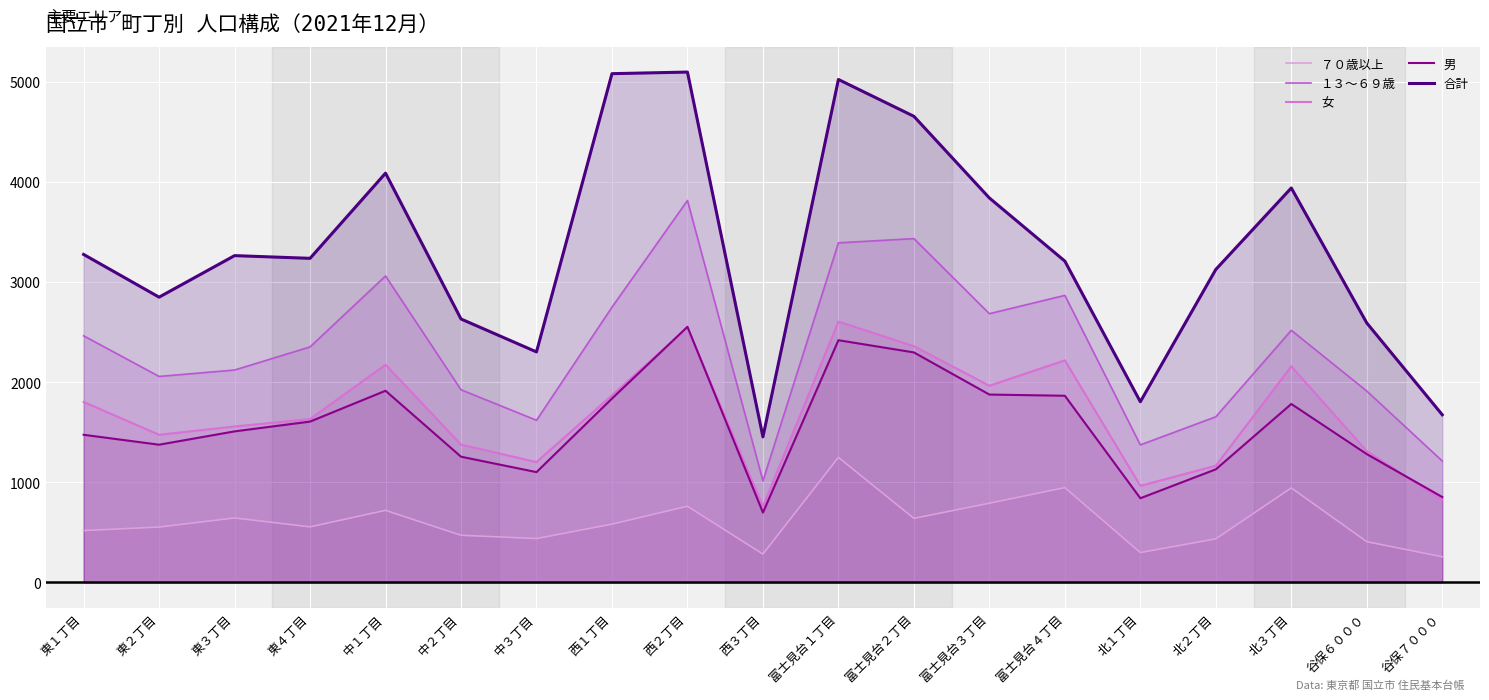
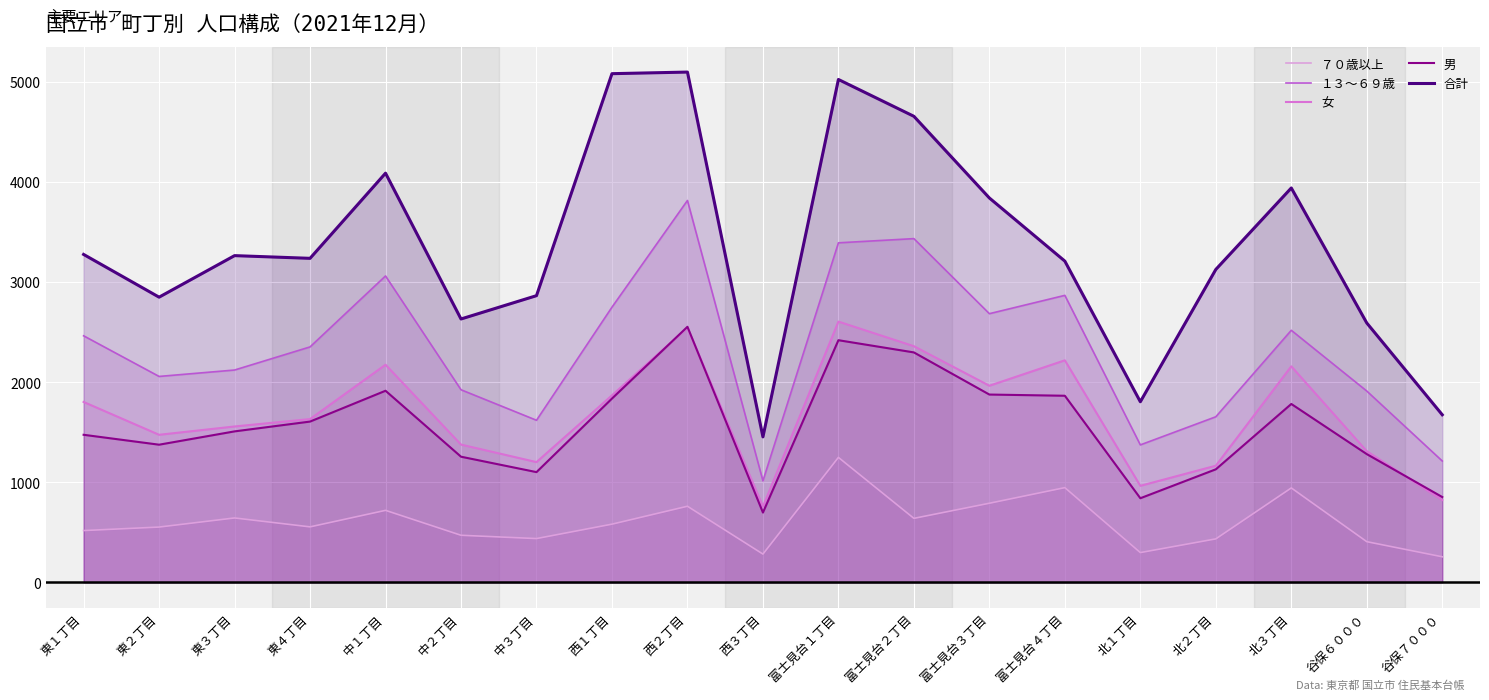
合計, 中３丁目: 2300 -> 2860
